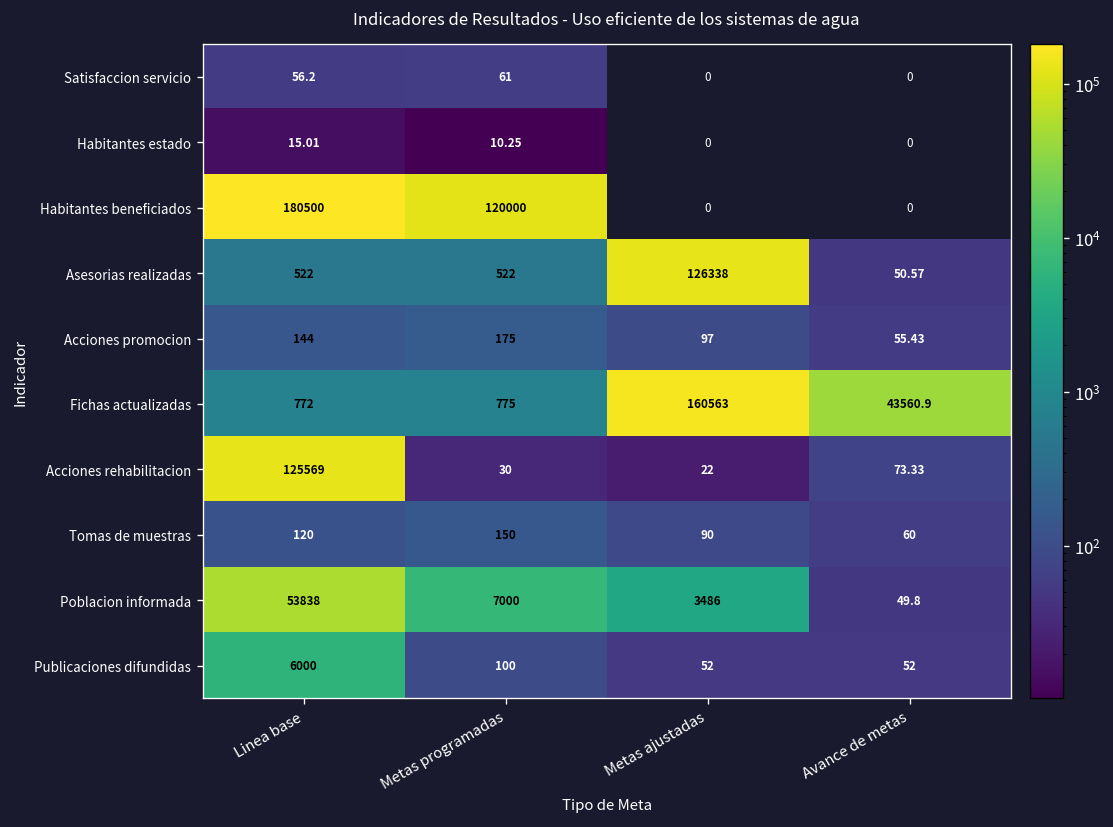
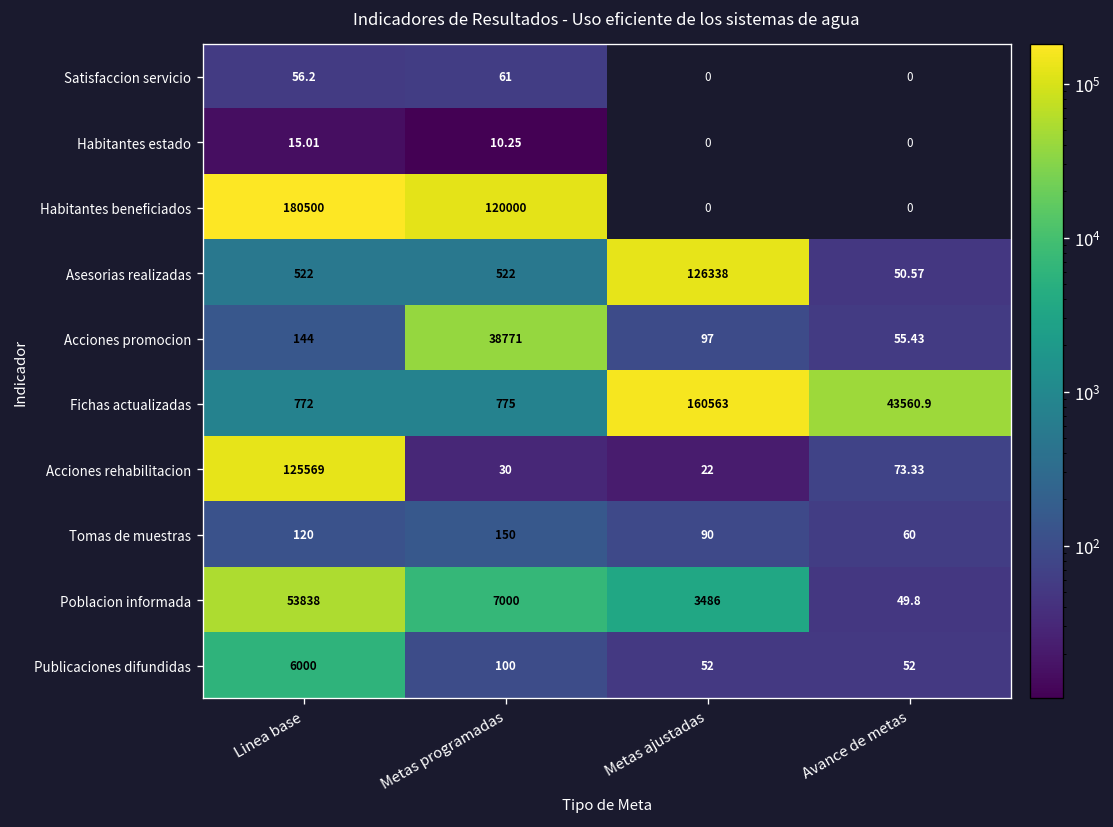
Acciones promocion, Metas programadas: 175 -> 38771
